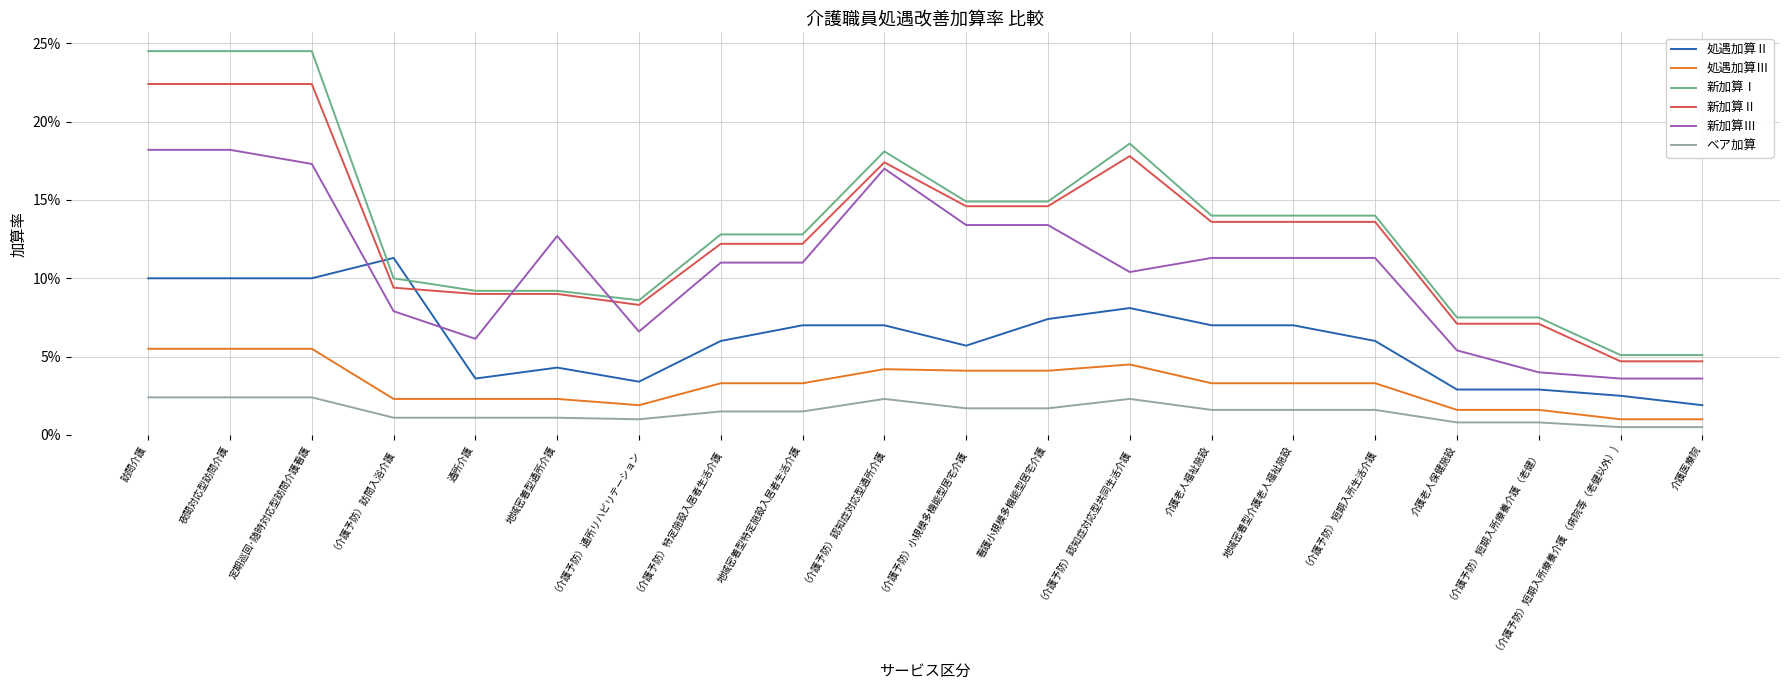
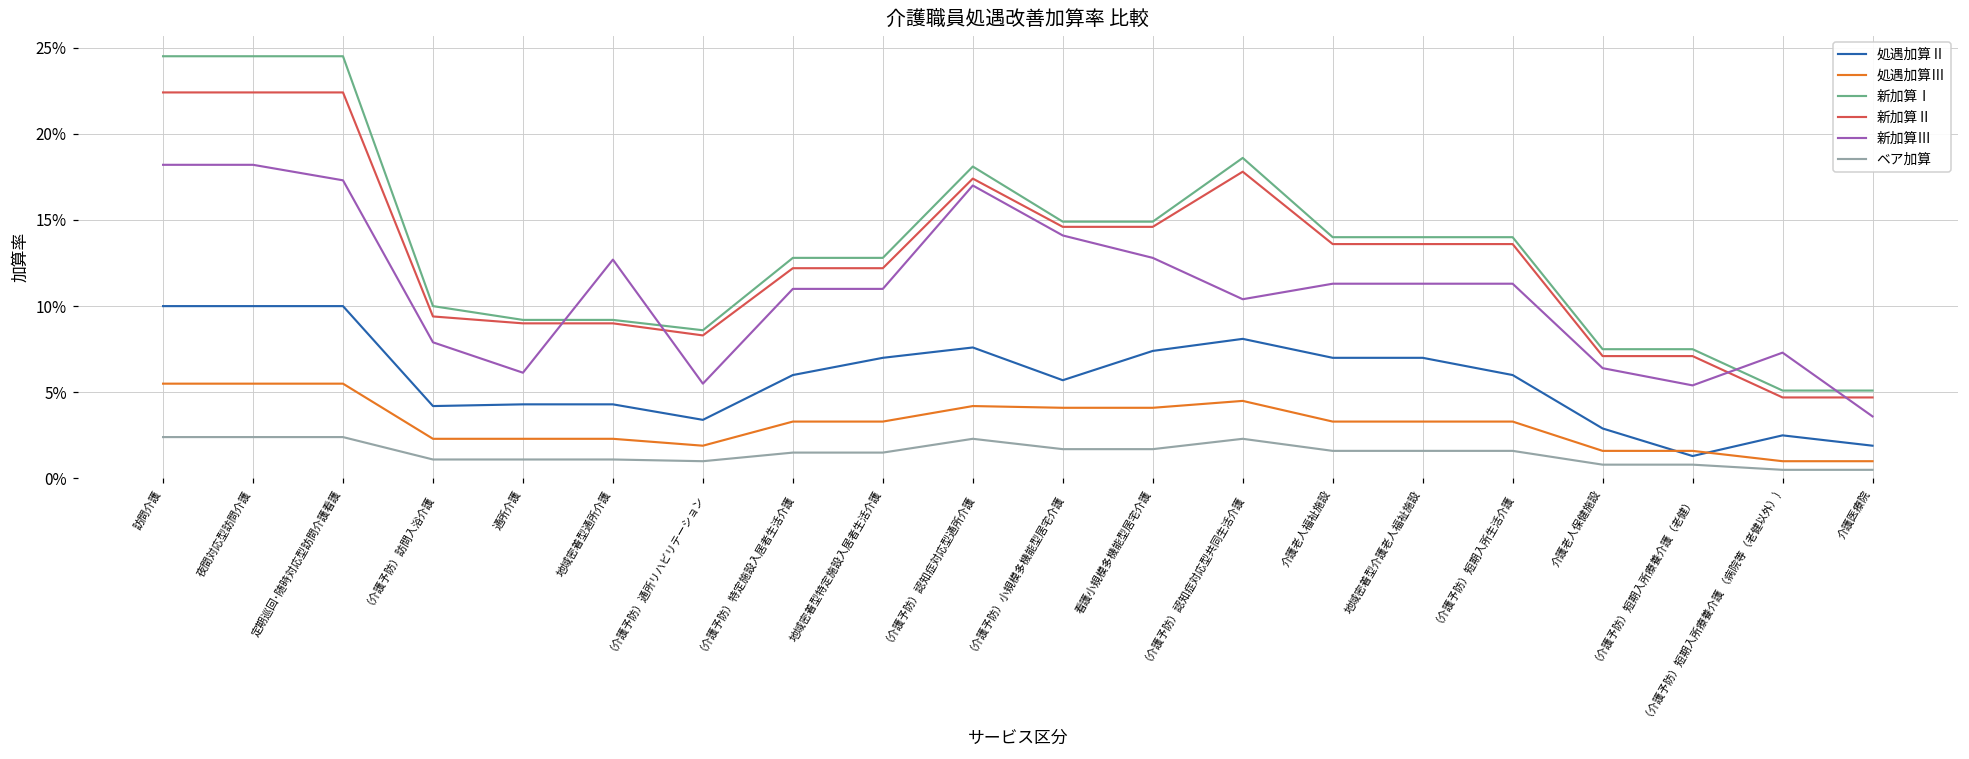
処遇加算Ⅱ, （介護予防）訪問入浴介護: 11.3% -> 4.2%
処遇加算Ⅱ, 通所介護: 3.6% -> 4.3%
新加算Ⅲ, （介護予防）通所リハビリテーション: 6.6% -> 5.5%
処遇加算Ⅱ, （介護予防）認知症対応型通所介護: 7.0% -> 7.6%
新加算Ⅲ, （介護予防）小規模多機能型居宅介護: 13.4% -> 14.1%
新加算Ⅲ, 看護小規模多機能型居宅介護: 13.4% -> 12.8%
新加算Ⅲ, 介護老人保健施設: 5.4% -> 6.4%
処遇加算Ⅱ, （介護予防）短期入所療養介護（老健）: 2.9% -> 1.3%
新加算Ⅲ, （介護予防）短期入所療養介護（老健）: 4.0% -> 5.4%
新加算Ⅲ, （介護予防）短期入所療養介護 （病院等（老健以外）): 3.6% -> 7.3%
